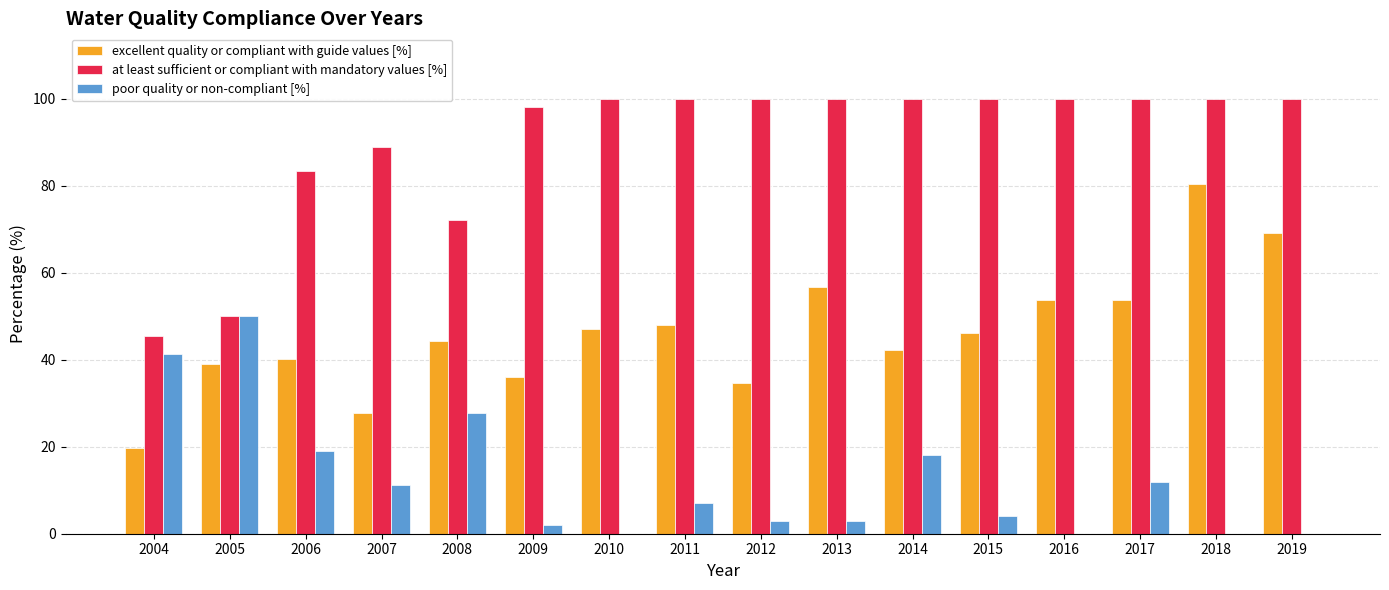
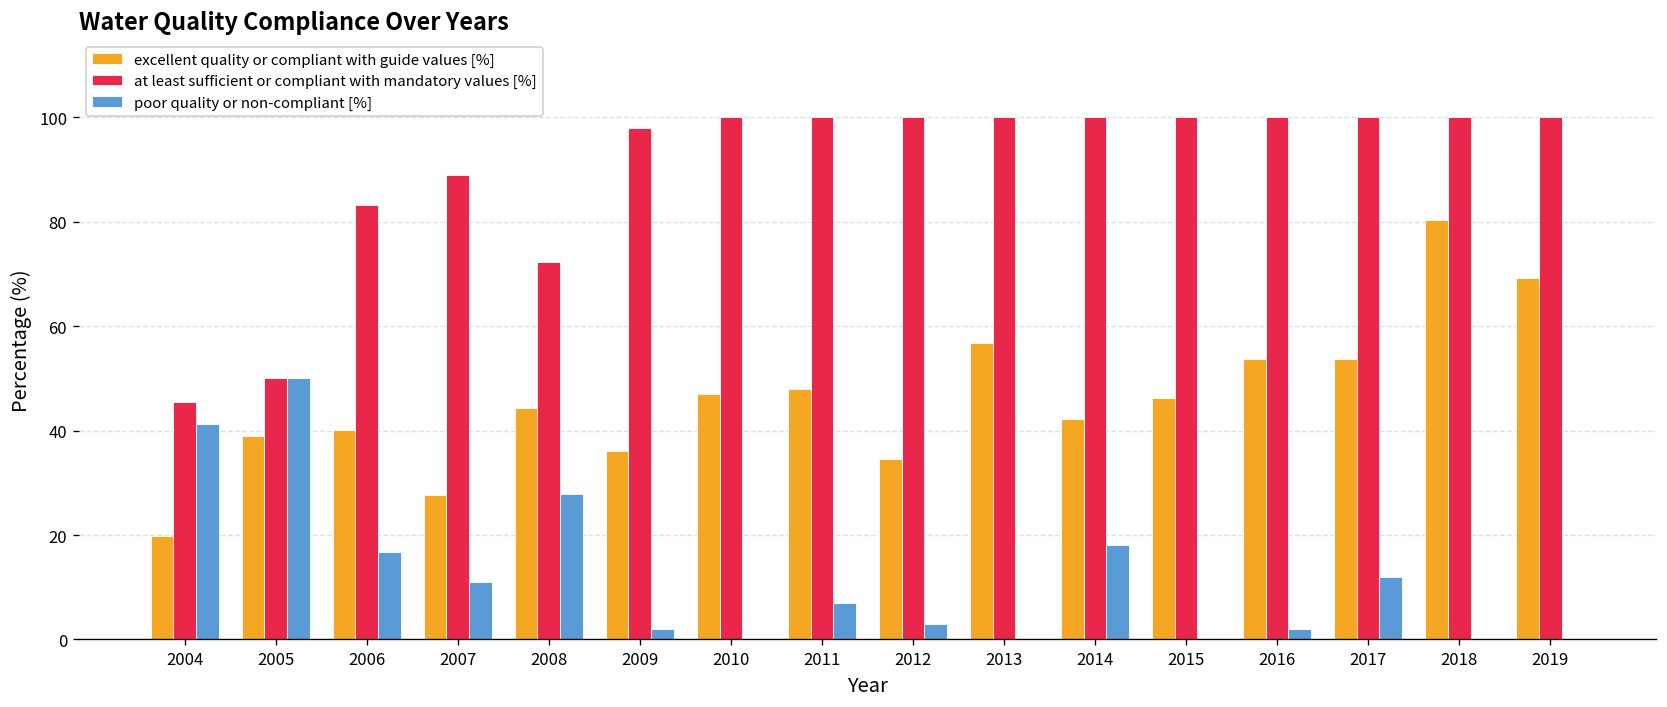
poor quality or non-compliant [%], 2006: 19 -> 17
poor quality or non-compliant [%], 2013: 3 -> 0
poor quality or non-compliant [%], 2015: 4 -> 0
poor quality or non-compliant [%], 2016: 0 -> 2
